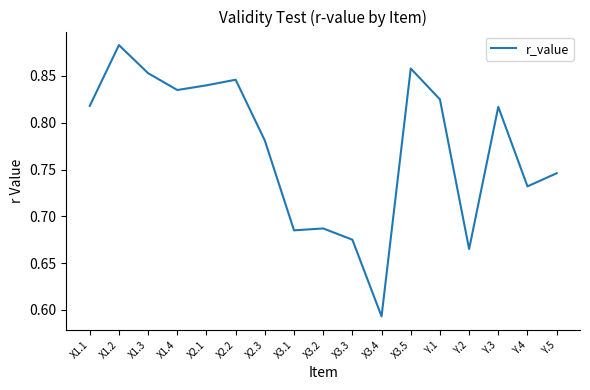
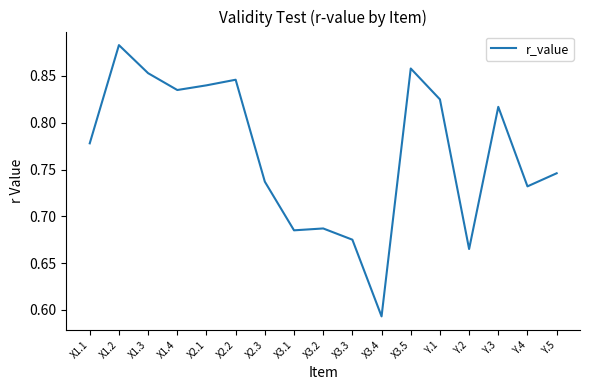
X1.1: 0.82 -> 0.78
X2.3: 0.78 -> 0.74
